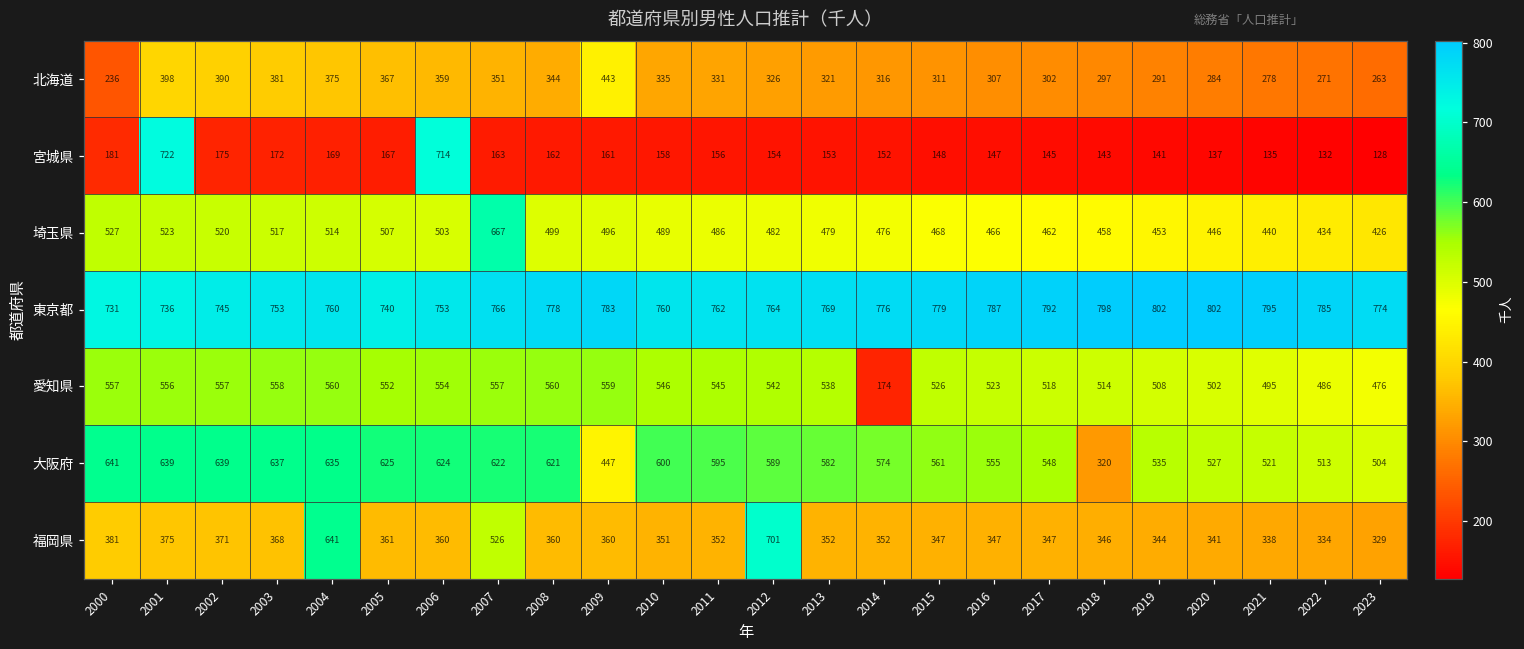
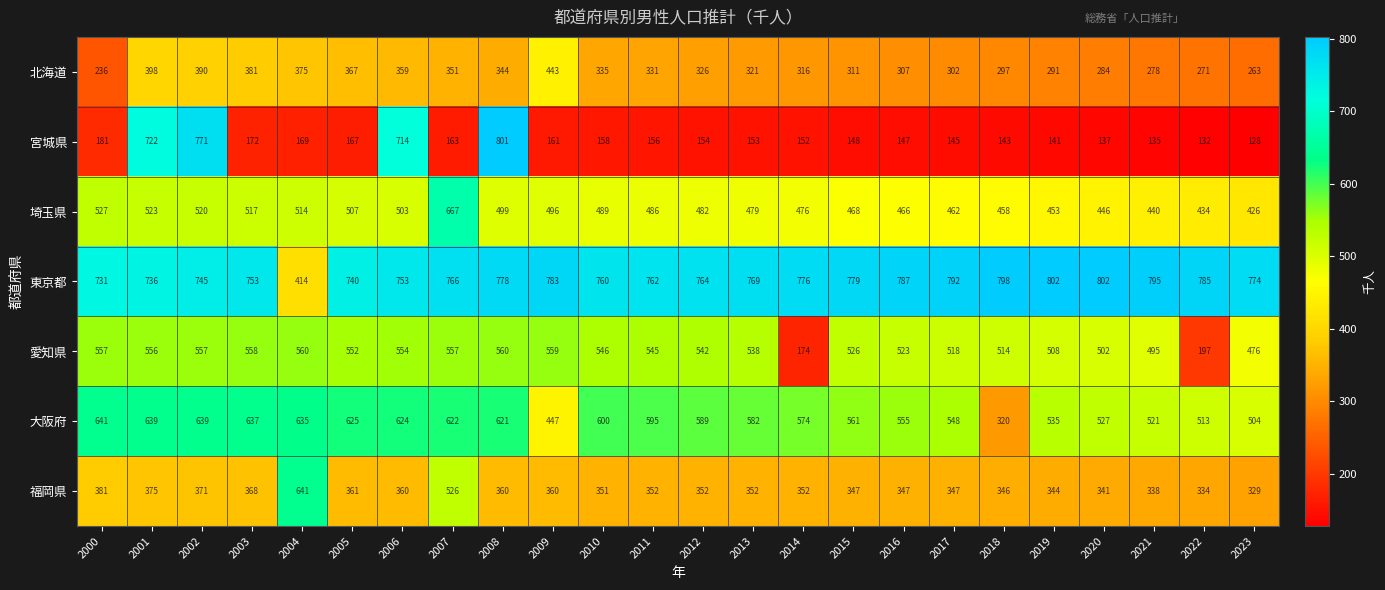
宮城県, 2002: 175 -> 771
宮城県, 2008: 162 -> 801
東京都, 2004: 760 -> 414
愛知県, 2022: 486 -> 197
福岡県, 2012: 701 -> 352
